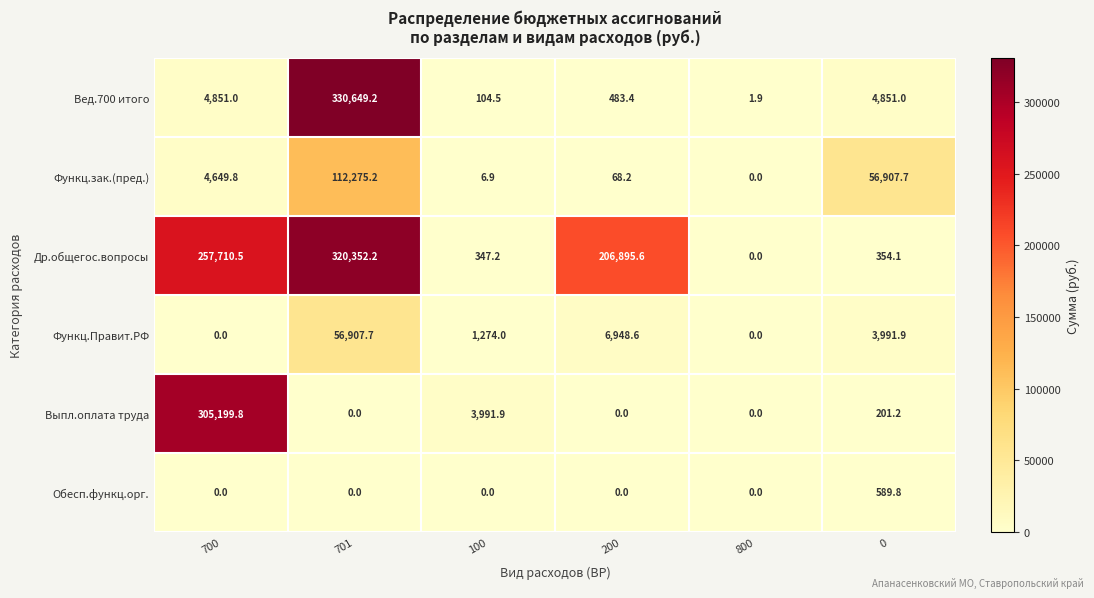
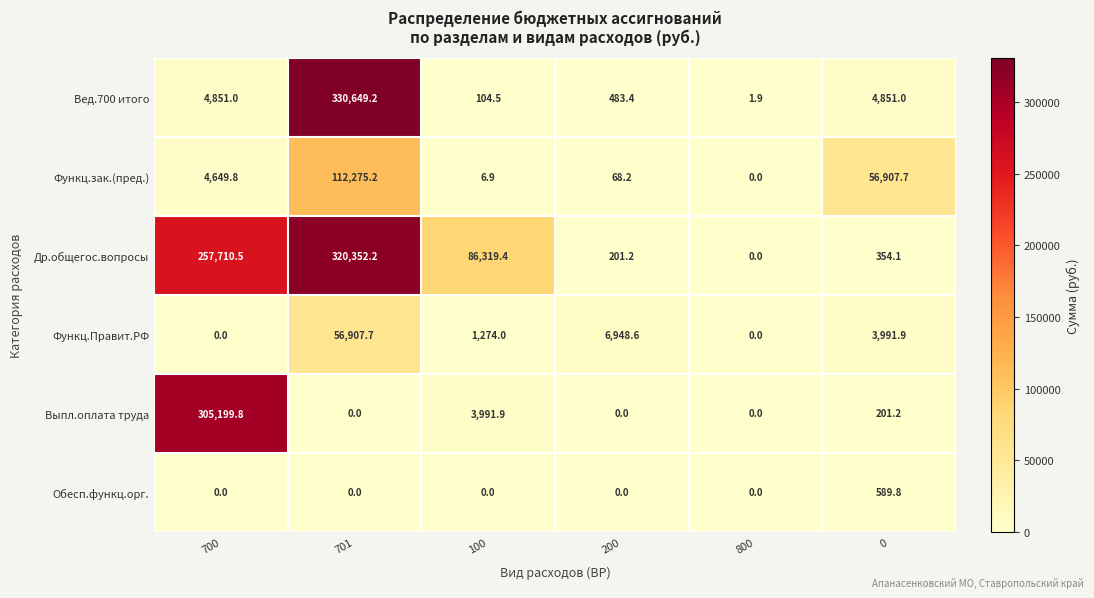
Др.общегос.вопросы, 100: 347.2 -> 86,319.4
Др.общегос.вопросы, 200: 206,895.6 -> 201.2
